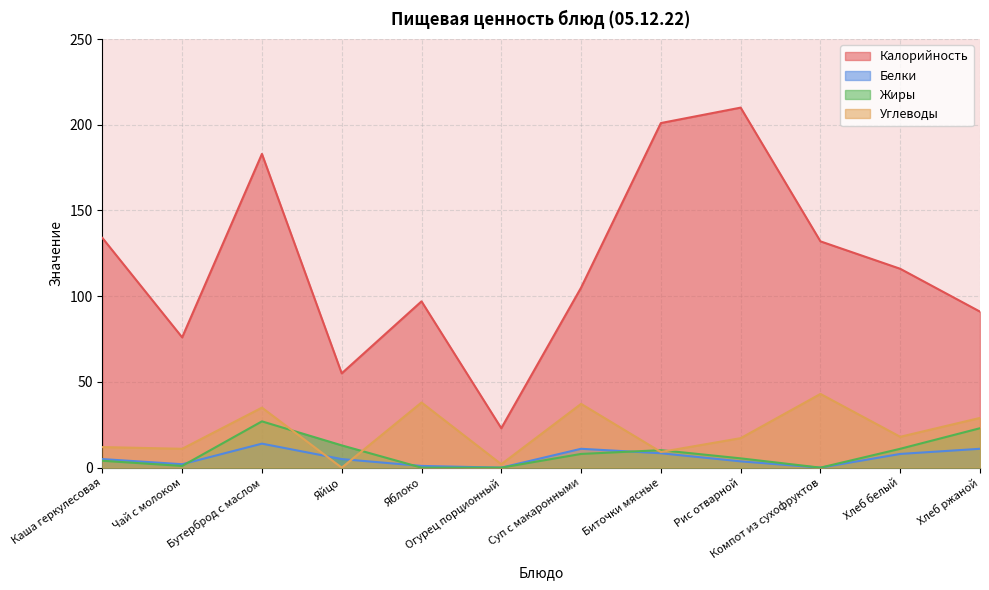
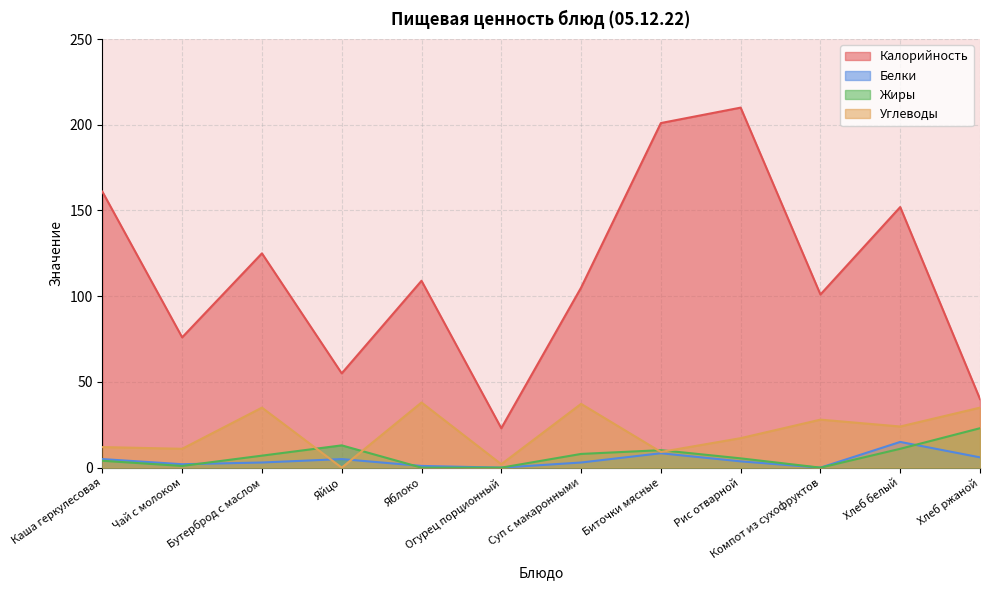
Калорийность, Каша геркулесовая: 134 -> 161
Калорийность, Бутерброд с маслом: 183 -> 125
Белки, Бутерброд с маслом: 14 -> 3
Жиры, Бутерброд с маслом: 27 -> 7
Калорийность, Яблоко: 97 -> 109
Белки, Суп с макаронными: 11 -> 3
Калорийность, Компот из сухофруктов: 132 -> 101
Углеводы, Компот из сухофруктов: 43 -> 28
Калорийность, Хлеб белый: 116 -> 152
Белки, Хлеб белый: 8 -> 15
Углеводы, Хлеб белый: 18 -> 24
Калорийность, Хлеб ржаной: 91 -> 40
Белки, Хлеб ржаной: 11 -> 6
Углеводы, Хлеб ржаной: 29 -> 35
